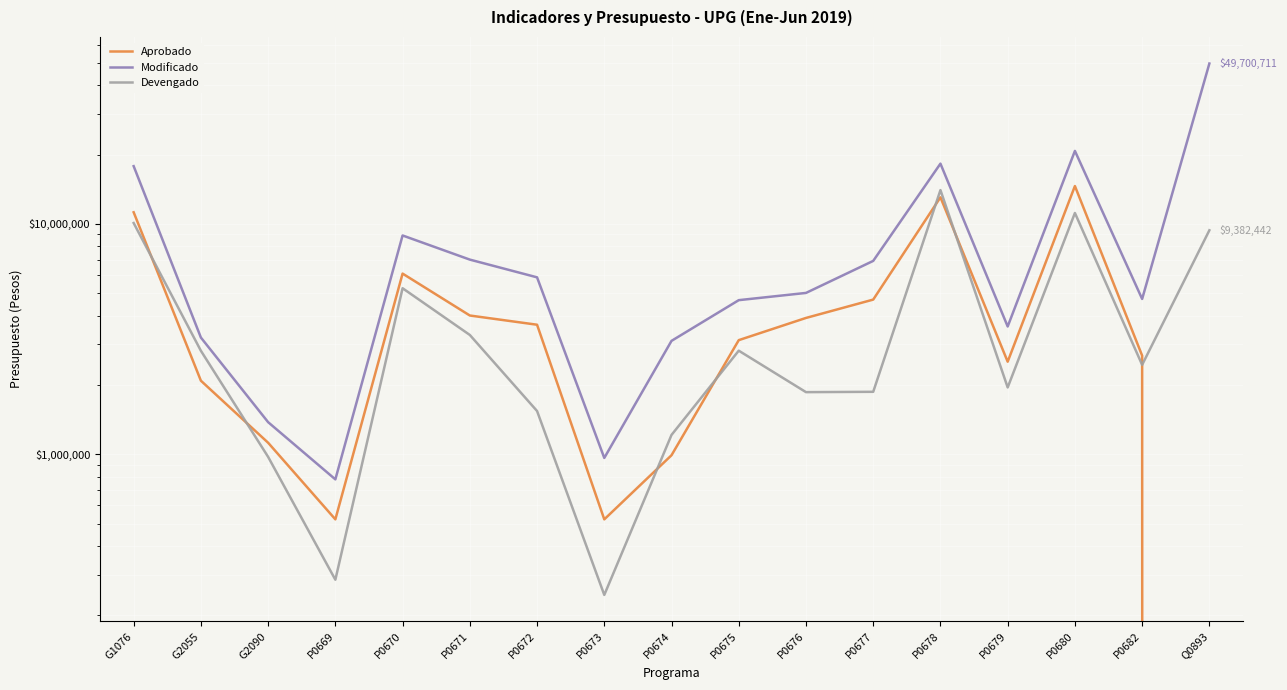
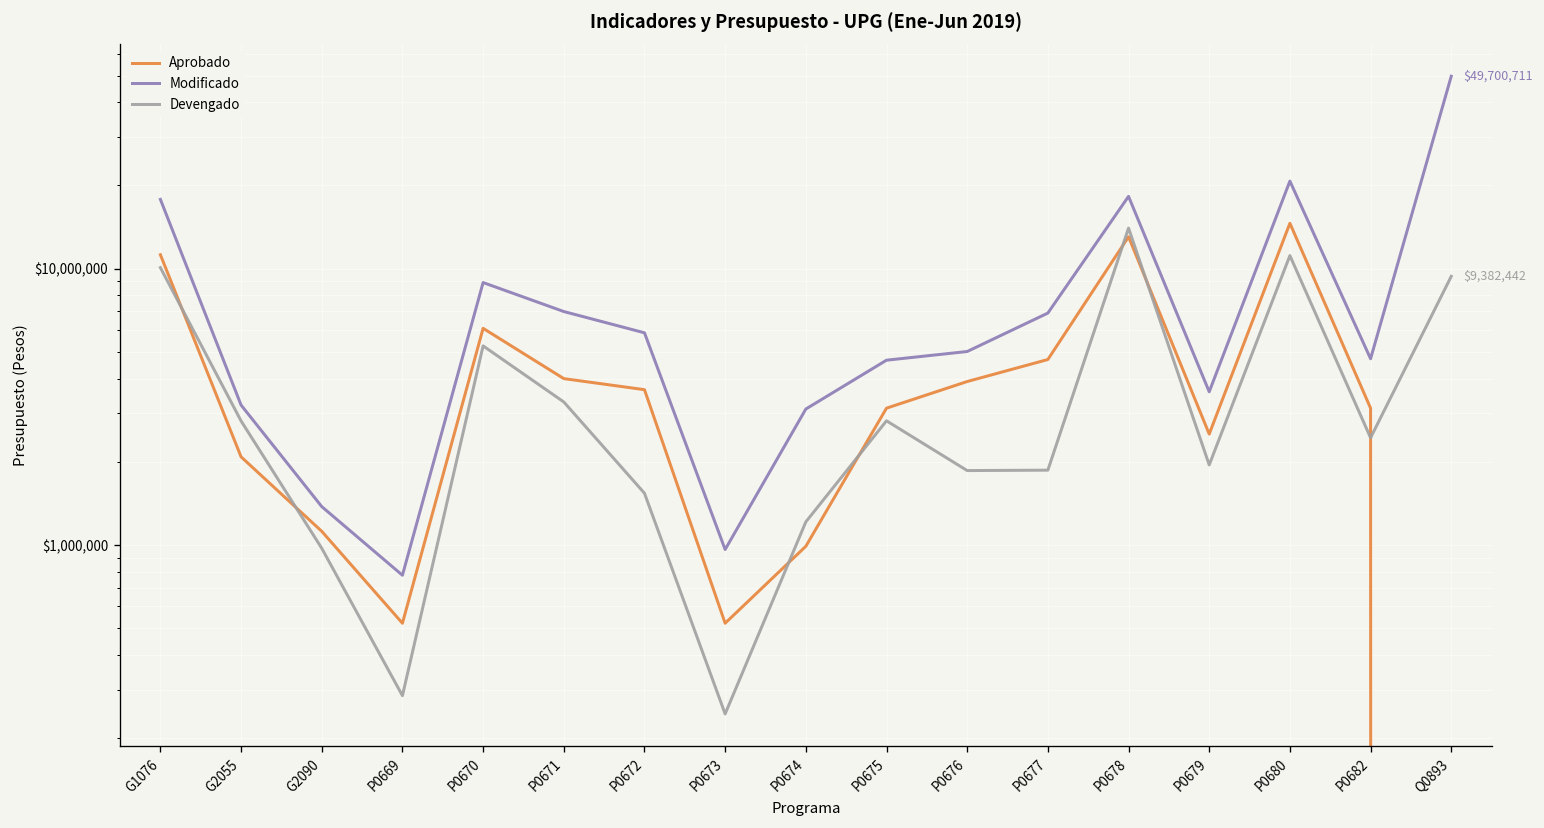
Aprobado, P0682: $2,700,000 -> $3,100,000
